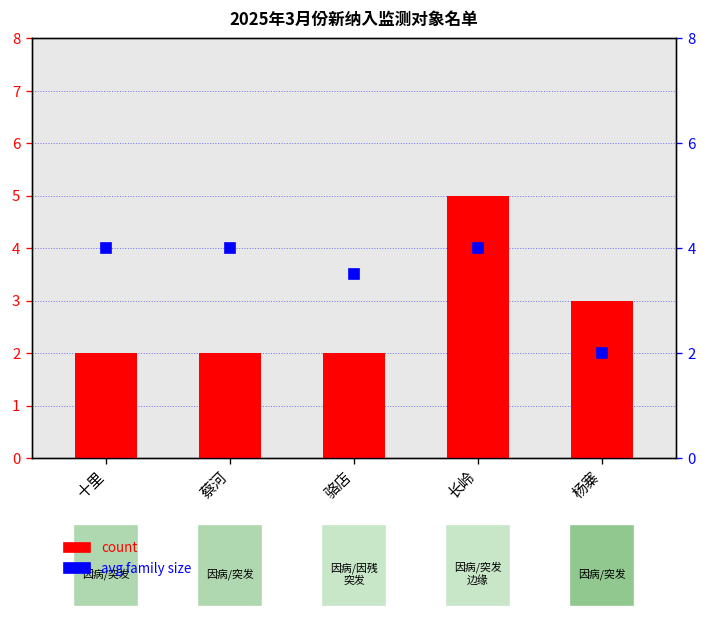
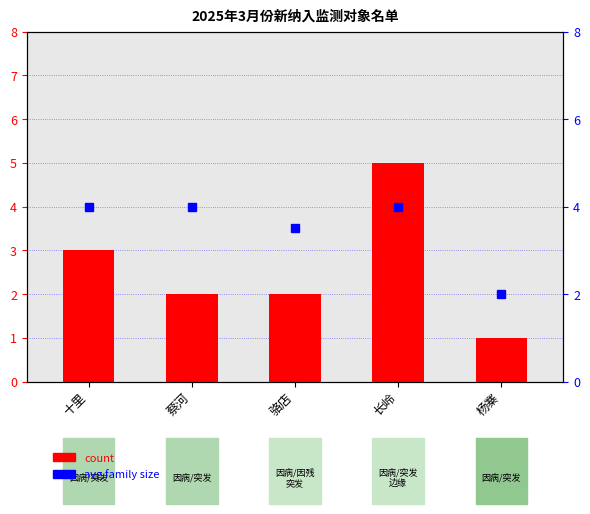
count, 十里: 2 -> 3
count, 杨寨: 3 -> 1
